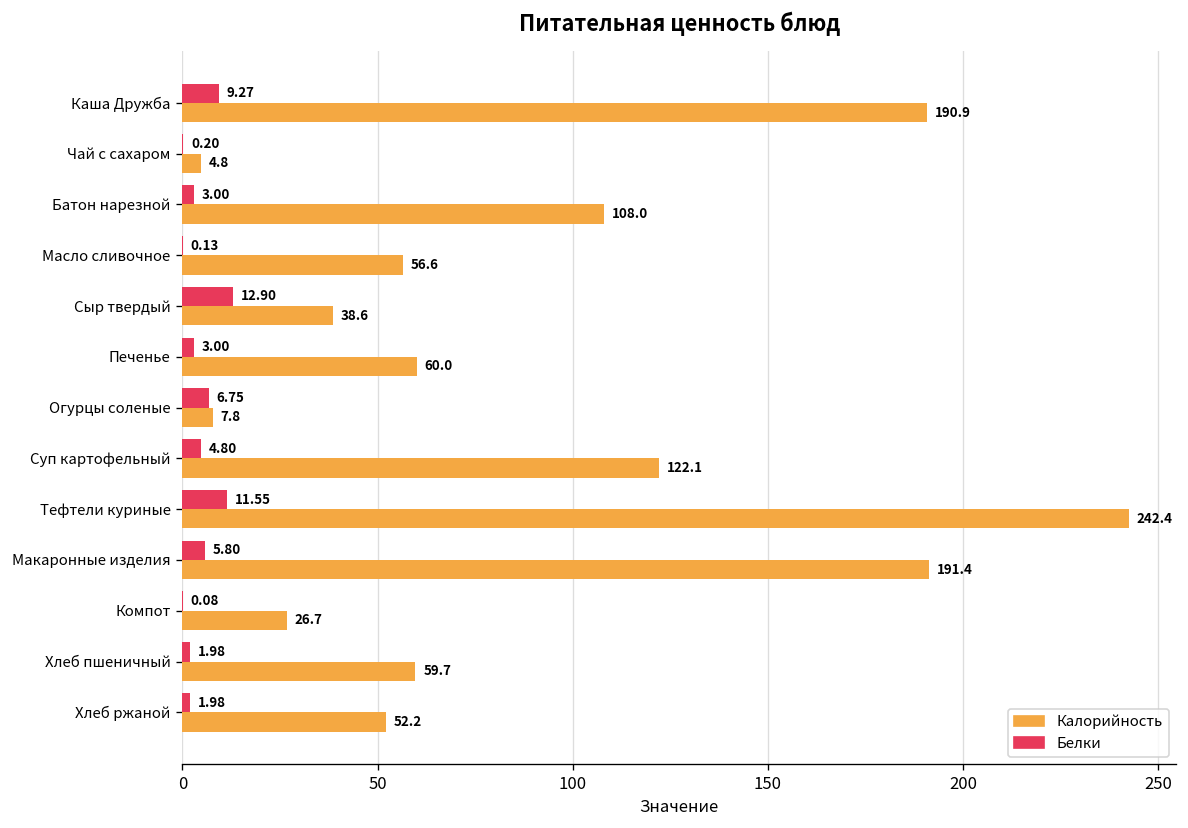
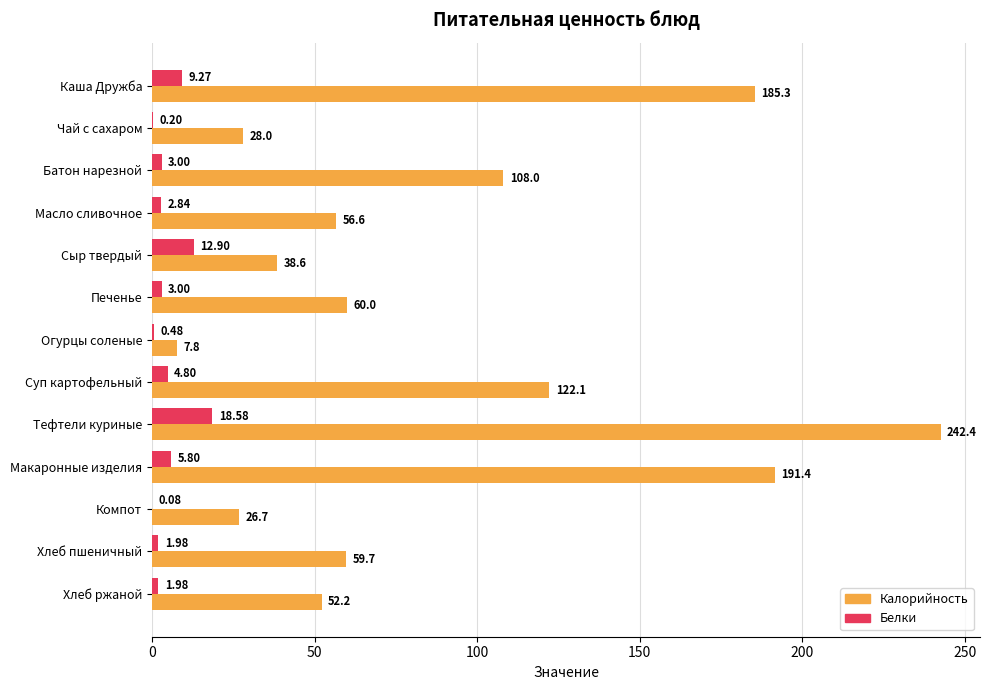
Калорийность, Каша Дружба: 190.9 -> 185.3
Калорийность, Чай с сахаром: 4.8 -> 28.0
Белки, Масло сливочное: 0.13 -> 2.84
Белки, Огурцы соленые: 6.75 -> 0.48
Белки, Тефтели куриные: 11.55 -> 18.58
